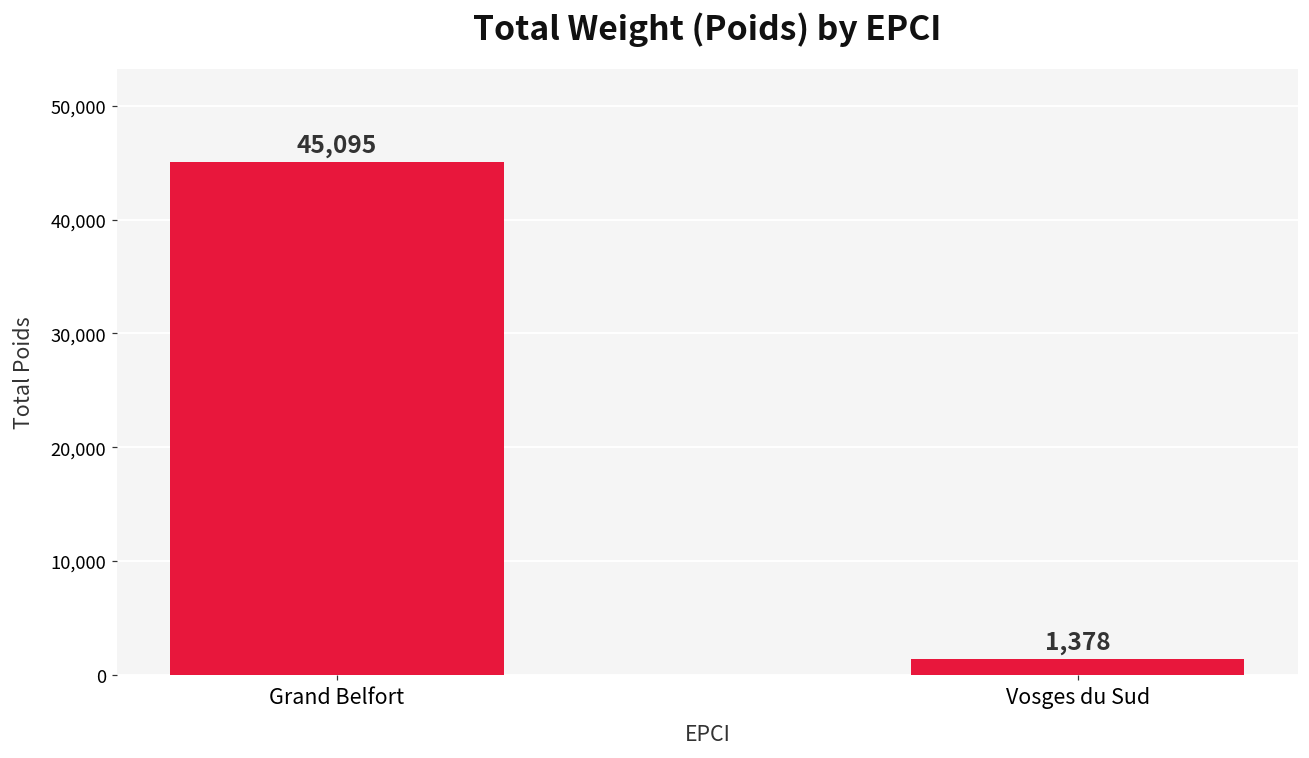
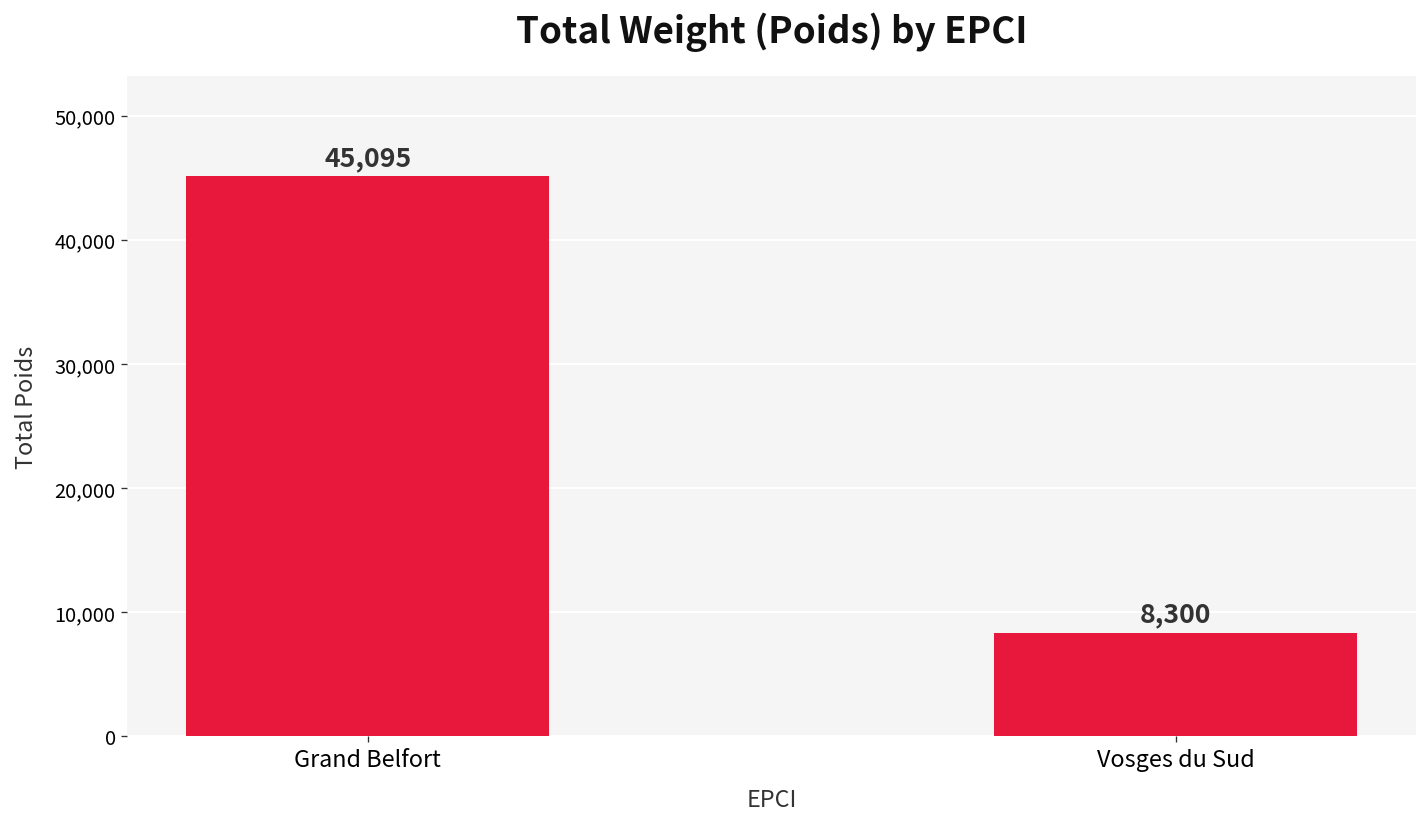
Vosges du Sud: 1,378 -> 8,300
